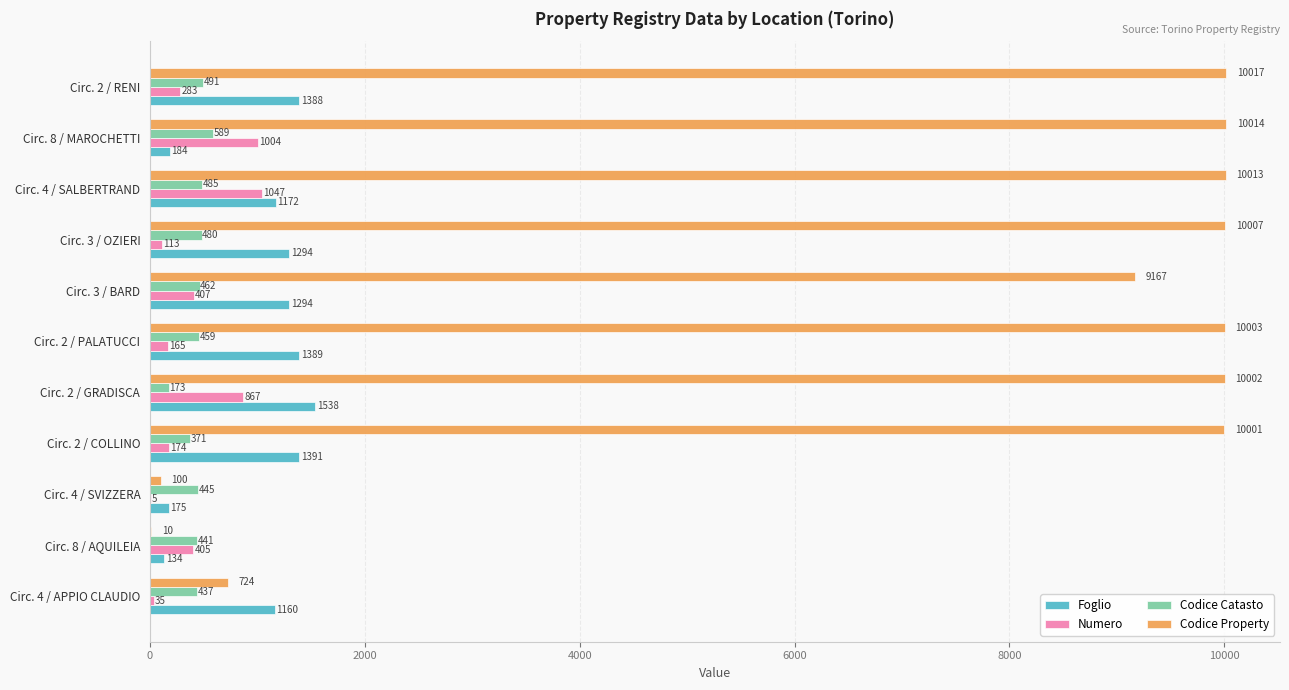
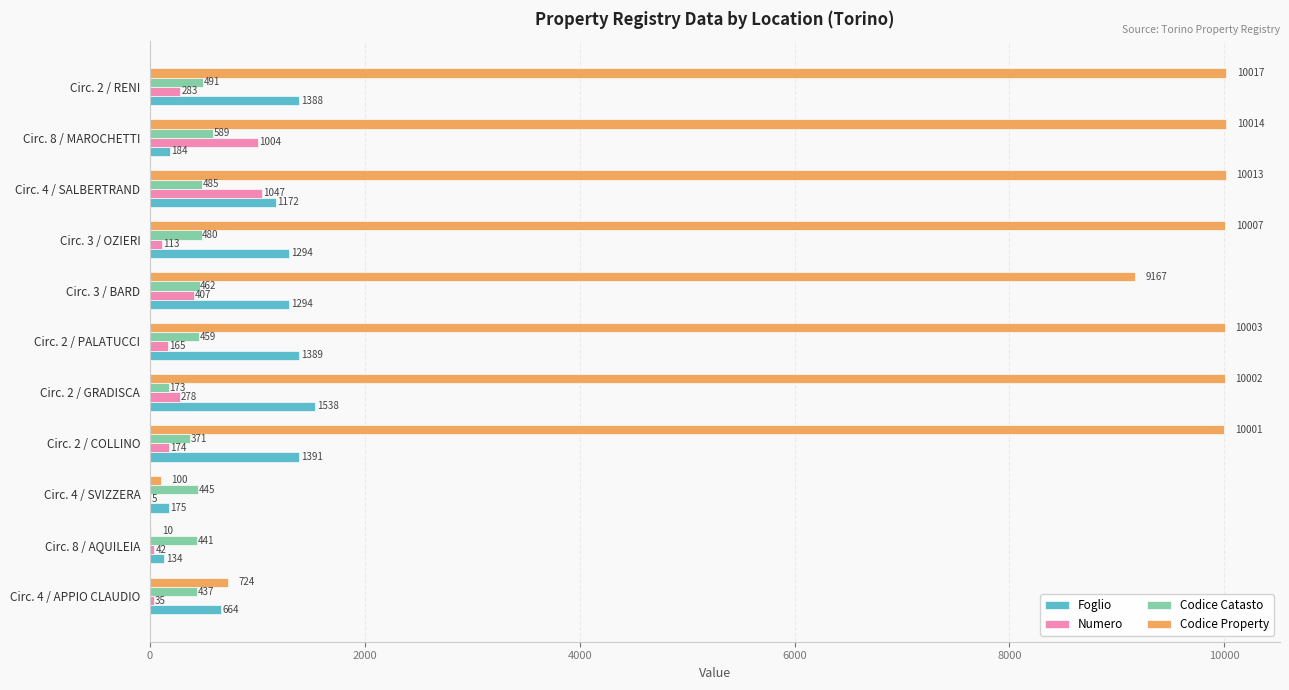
Numero, Circ. 2 / GRADISCA: 867 -> 278
Numero, Circ. 8 / AQUILEIA: 405 -> 42
Foglio, Circ. 4 / APPIO CLAUDIO: 1160 -> 664
